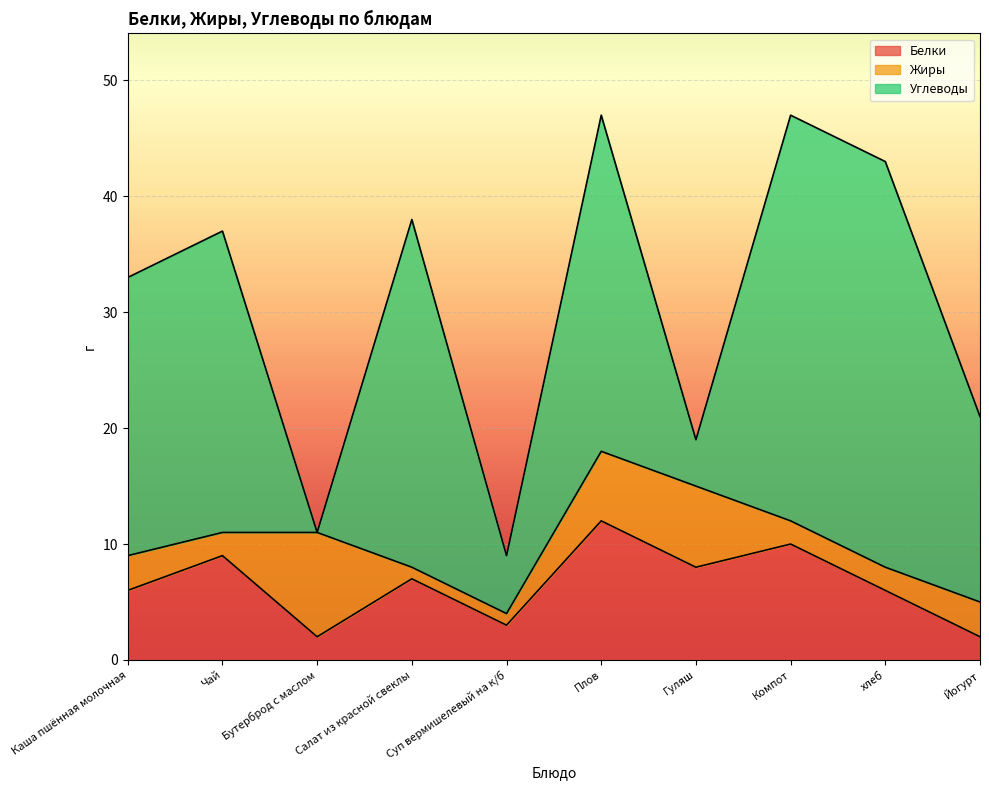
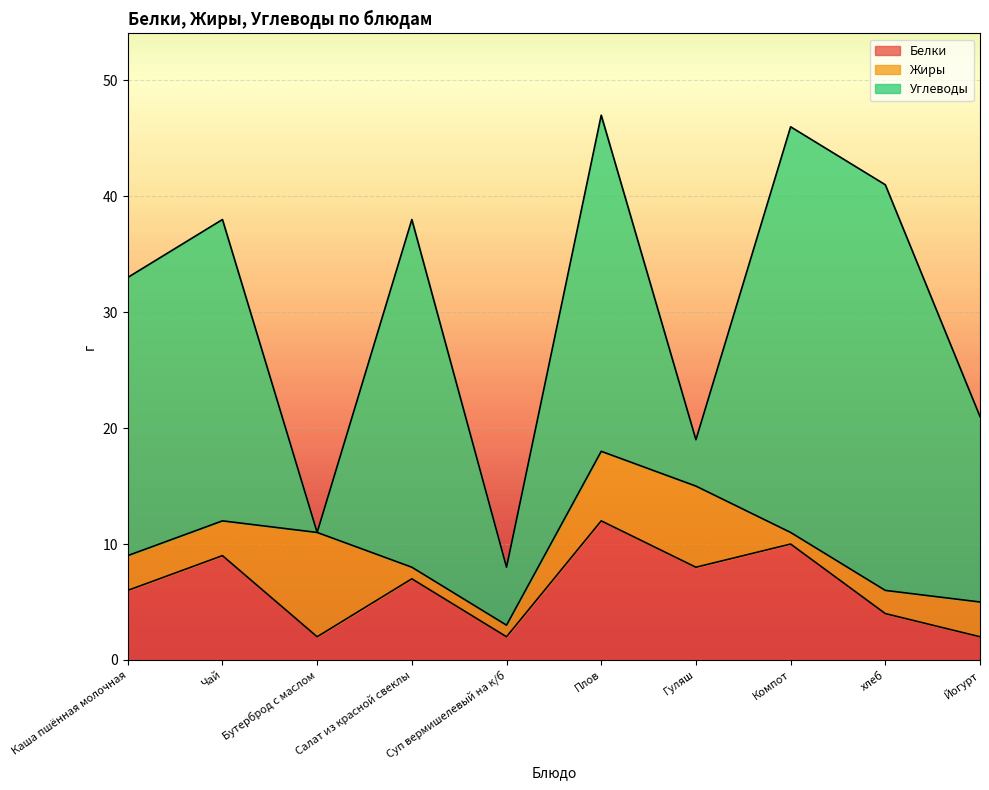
Жиры, Чай: 2 -> 3
Белки, Суп вермишелевый на к/б: 3 -> 2
Жиры, Компот: 2 -> 1
Белки, хлеб: 6 -> 4
